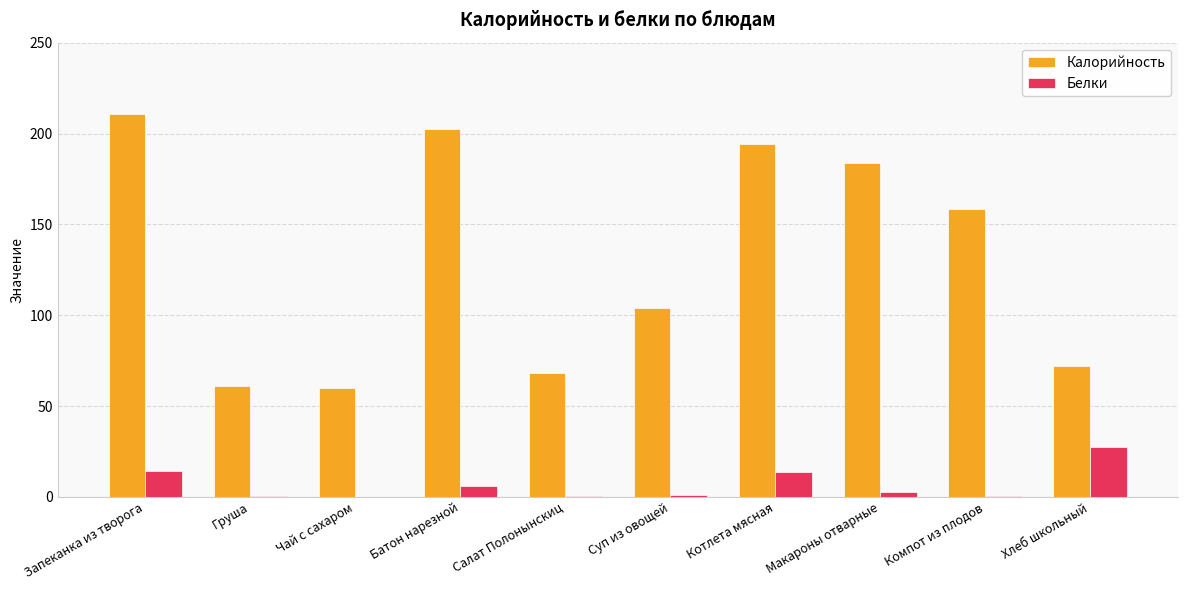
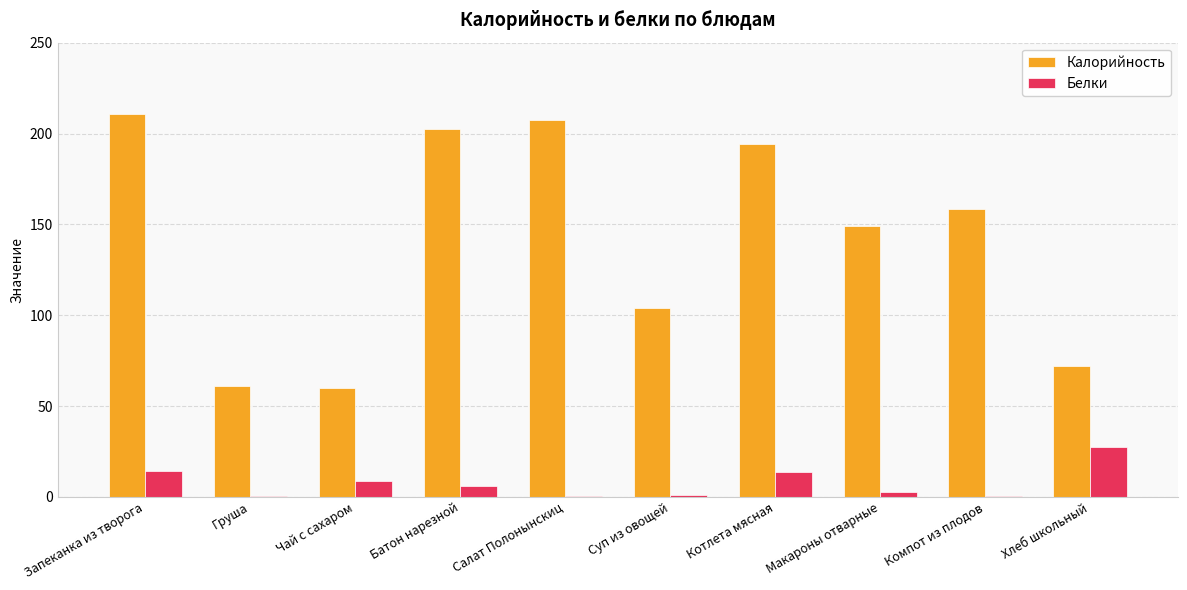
Белки, Чай с сахаром: 0 -> 9
Калорийность, Салат Полонынскиц: 68 -> 207
Калорийность, Макароны отварные: 184 -> 149
